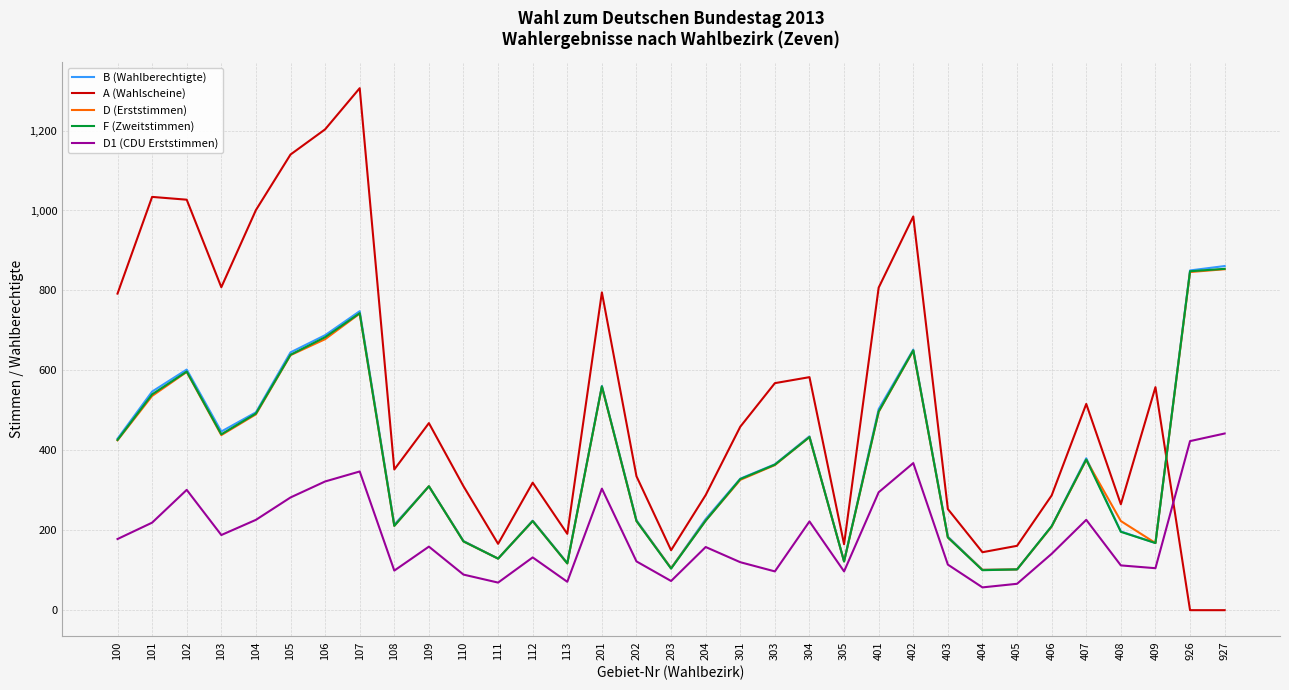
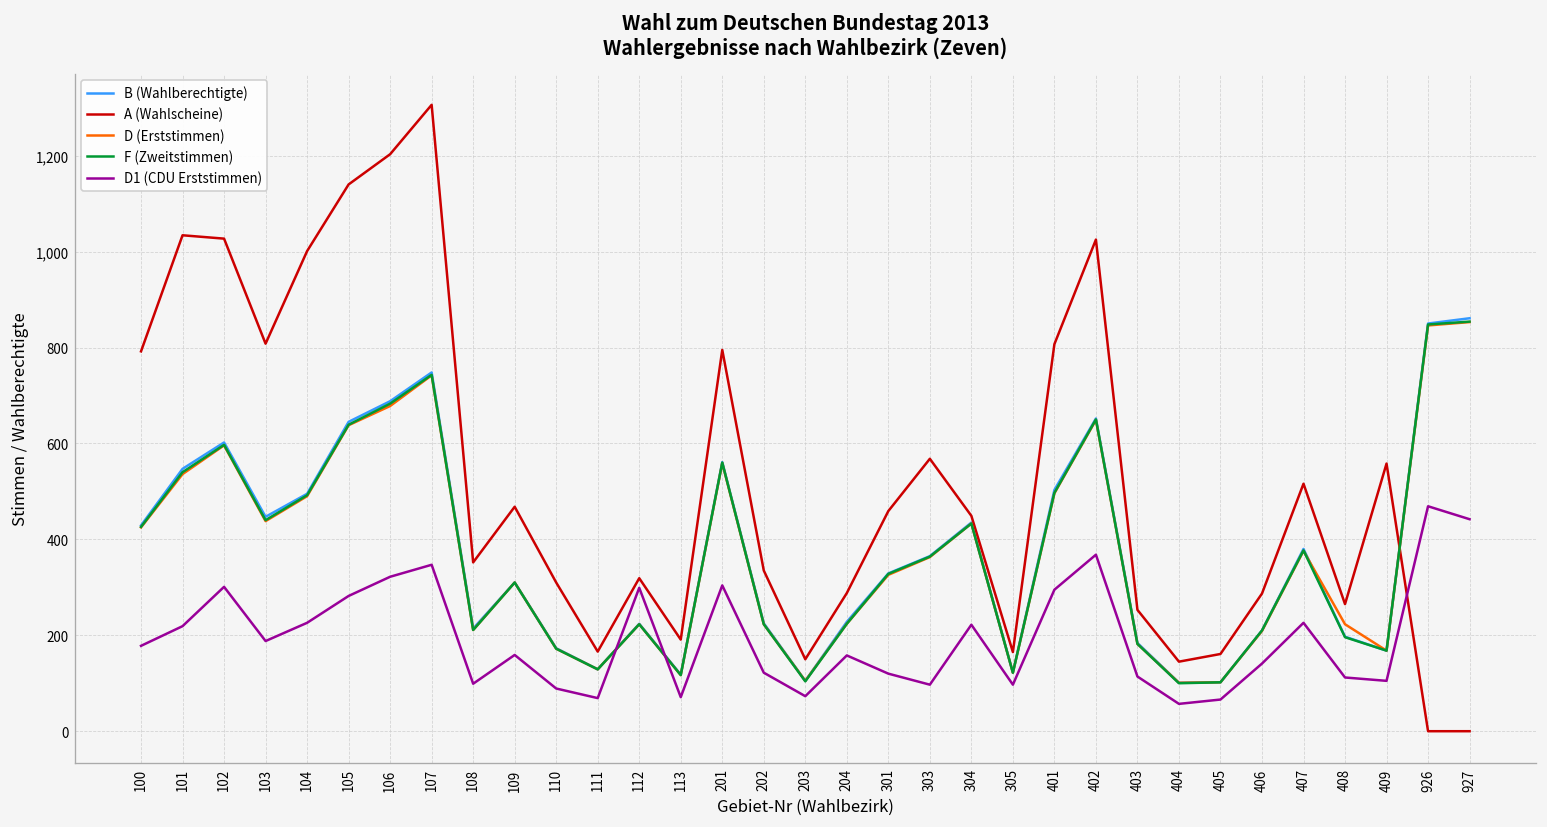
D1 (CDU Erststimmen), 112: 130 -> 300
A (Wahlscheine), 304: 580 -> 450
A (Wahlscheine), 402: 990 -> 1,030
D1 (CDU Erststimmen), 926: 420 -> 470
